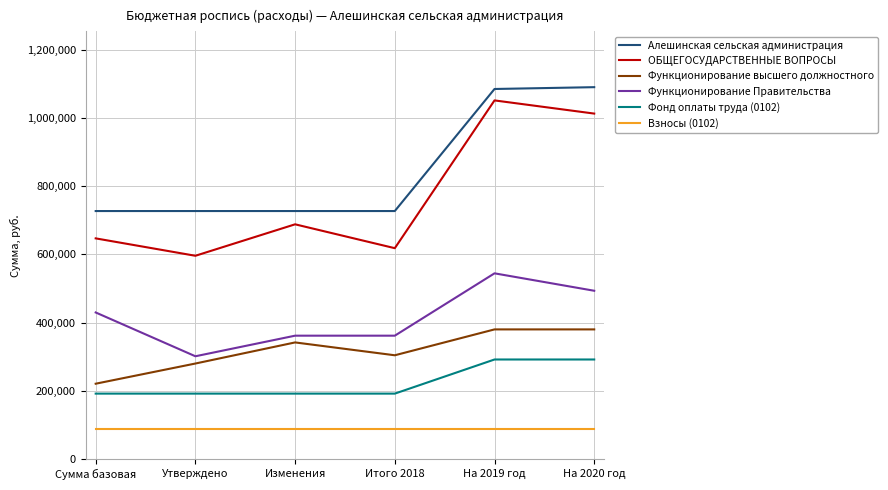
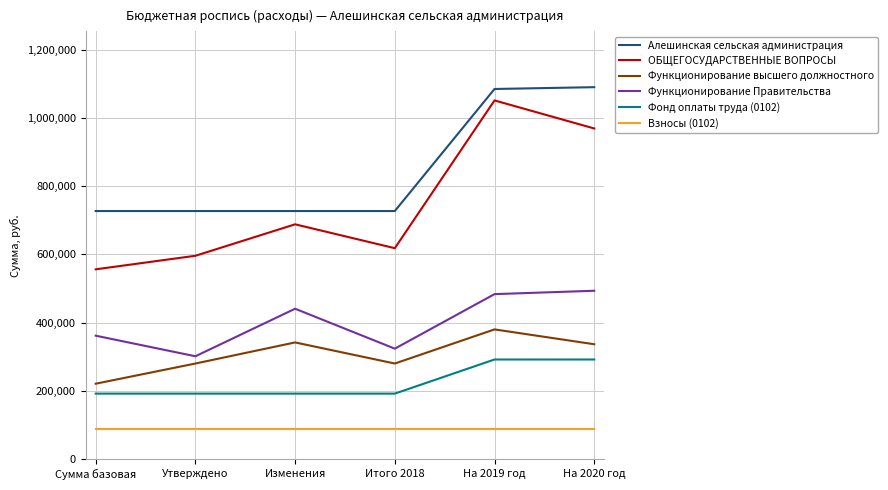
ОБЩЕГОСУДАРСТВЕННЫЕ ВОПРОСЫ, Сумма базовая: 650,000 -> 560,000
Функционирование Правительства, Сумма базовая: 430,000 -> 360,000
Функционирование Правительства, Изменения: 360,000 -> 440,000
Функционирование высшего должностного, Итого 2018: 300,000 -> 280,000
Функционирование Правительства, Итого 2018: 360,000 -> 320,000
Функционирование Правительства, На 2019 год: 540,000 -> 480,000
ОБЩЕГОСУДАРСТВЕННЫЕ ВОПРОСЫ, На 2020 год: 1,010,000 -> 970,000
Функционирование высшего должностного, На 2020 год: 380,000 -> 340,000
